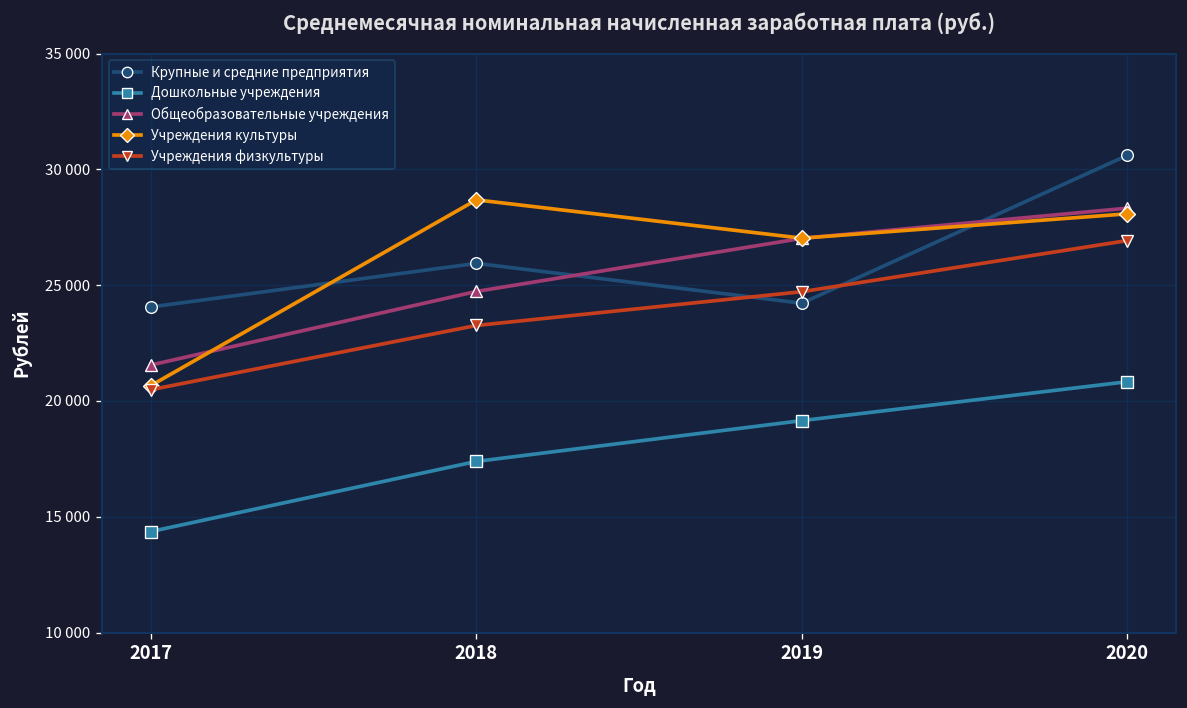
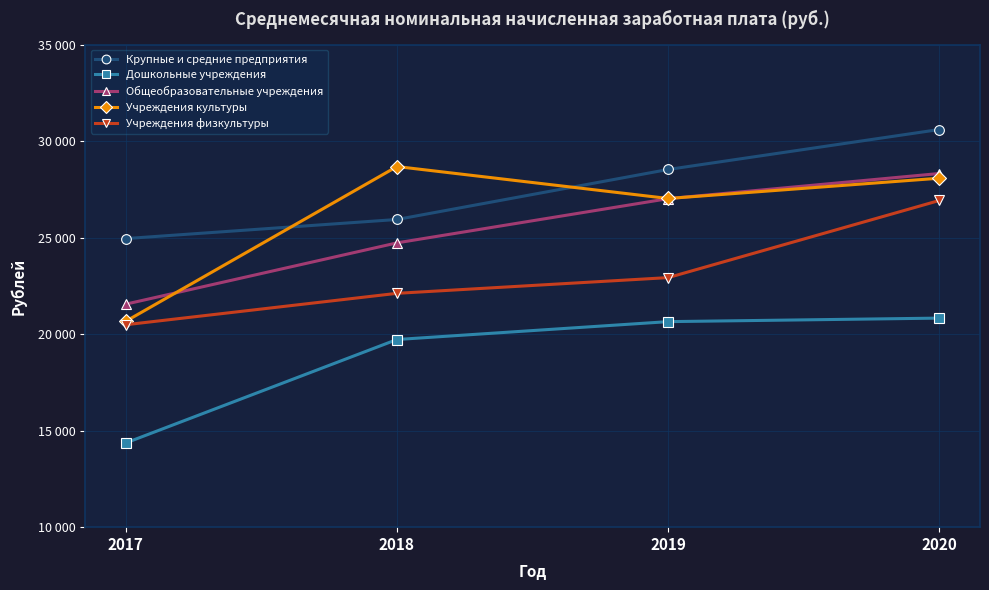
Крупные и средние предприятия, 2017: 24100 -> 25000
Дошкольные учреждения, 2018: 17400 -> 19700
Учреждения физкультуры, 2018: 23300 -> 22100
Крупные и средние предприятия, 2019: 24200 -> 28500
Дошкольные учреждения, 2019: 19200 -> 20600
Учреждения физкультуры, 2019: 24700 -> 22900
